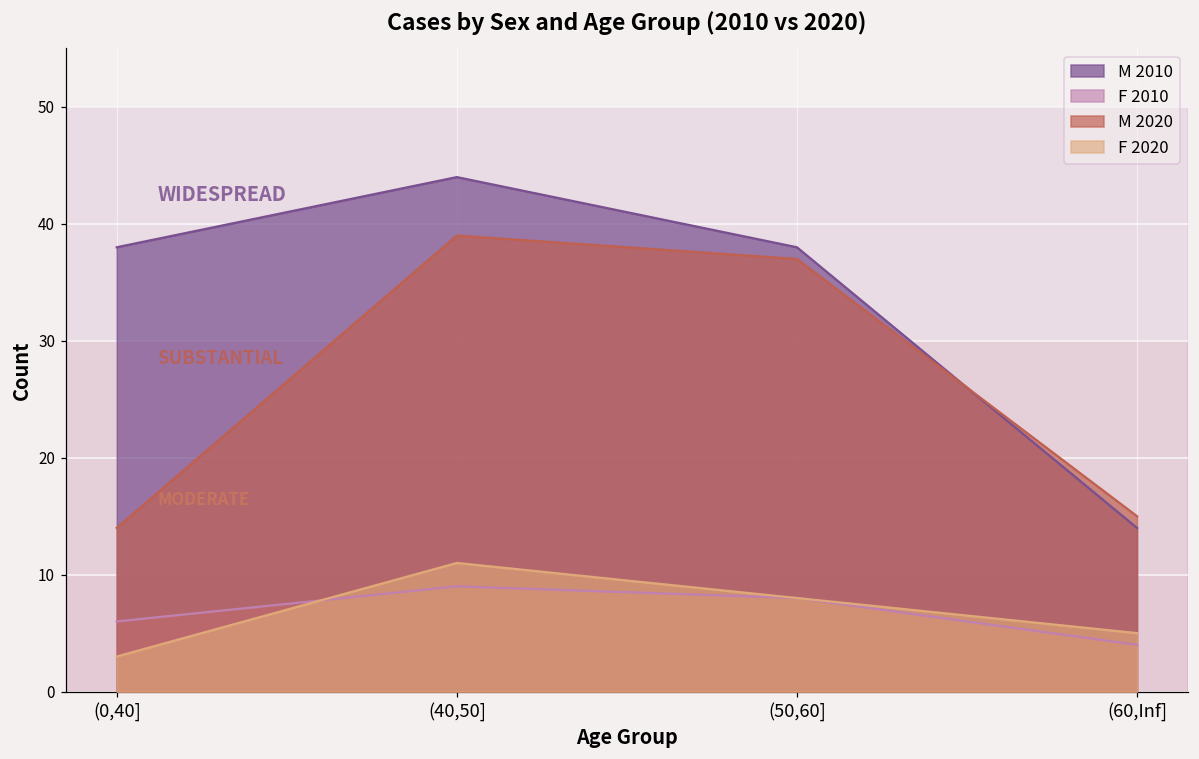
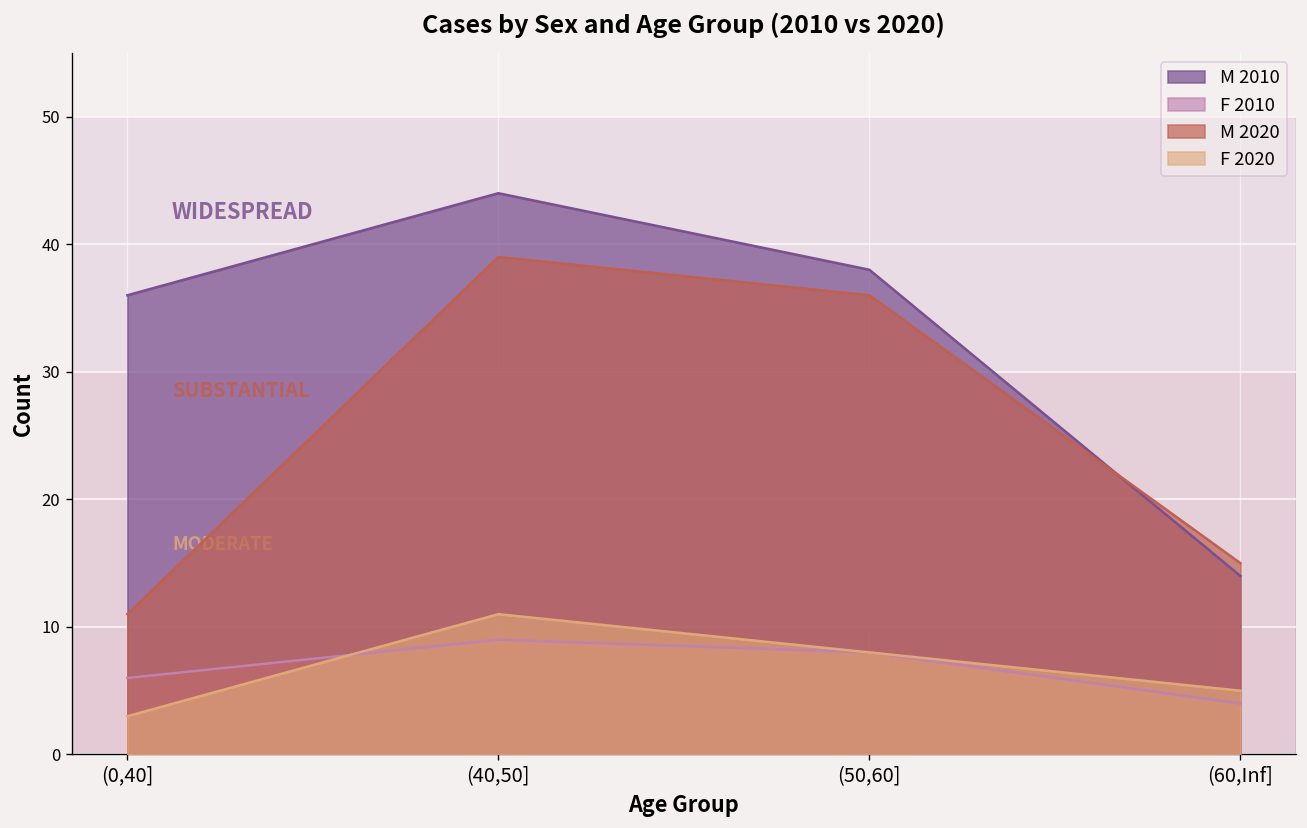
M 2010, (0,40]: 38 -> 36
M 2020, (0,40]: 14 -> 11
M 2020, (50,60]: 37 -> 36
